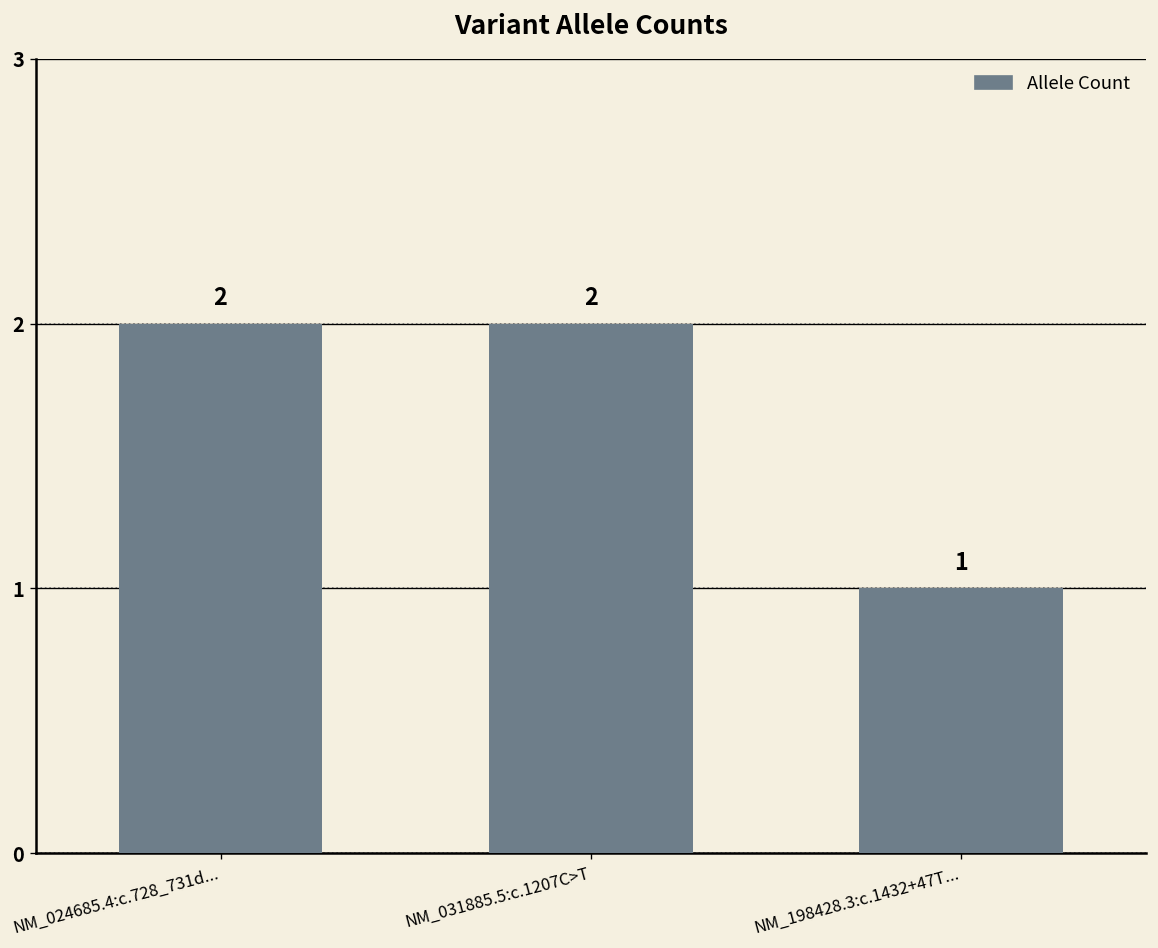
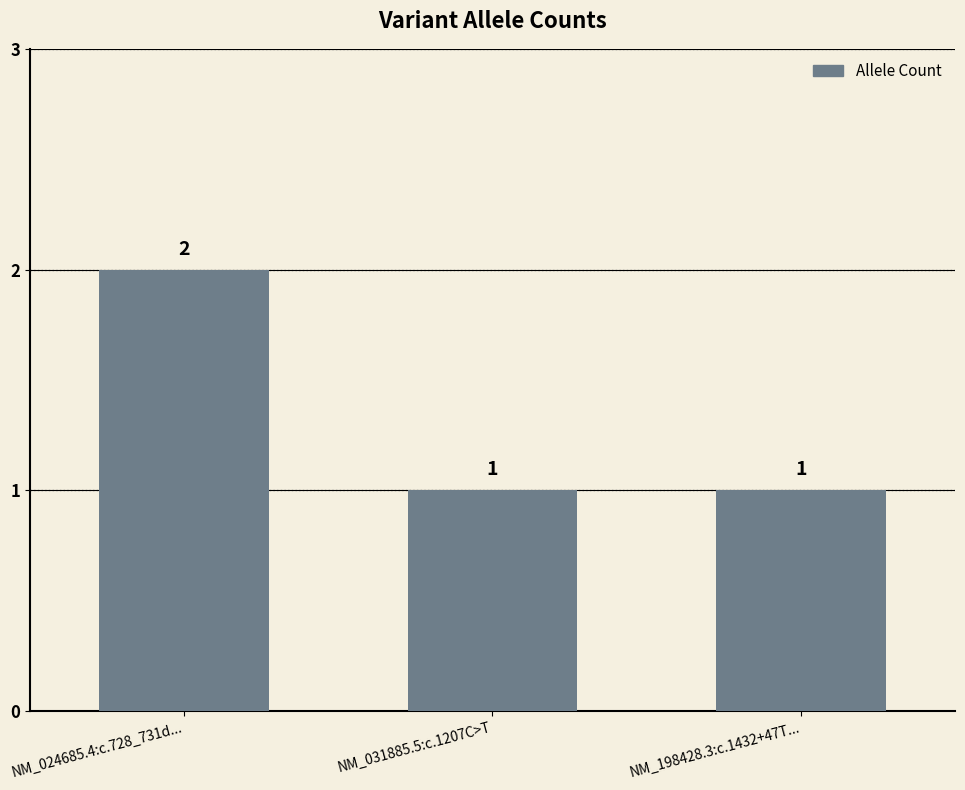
NM_031885.5:c.1207C>T: 2 -> 1
